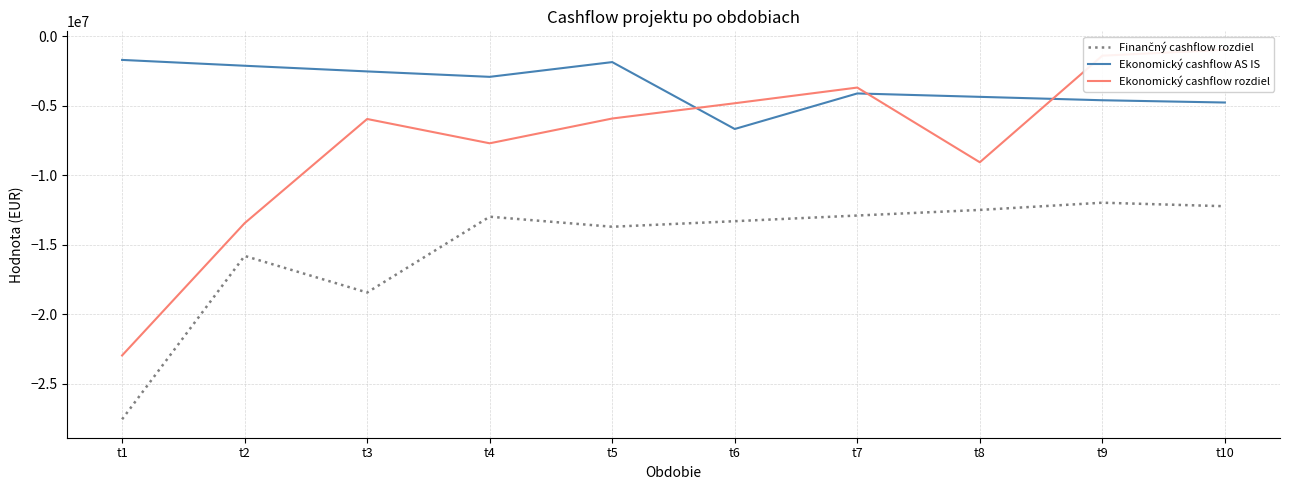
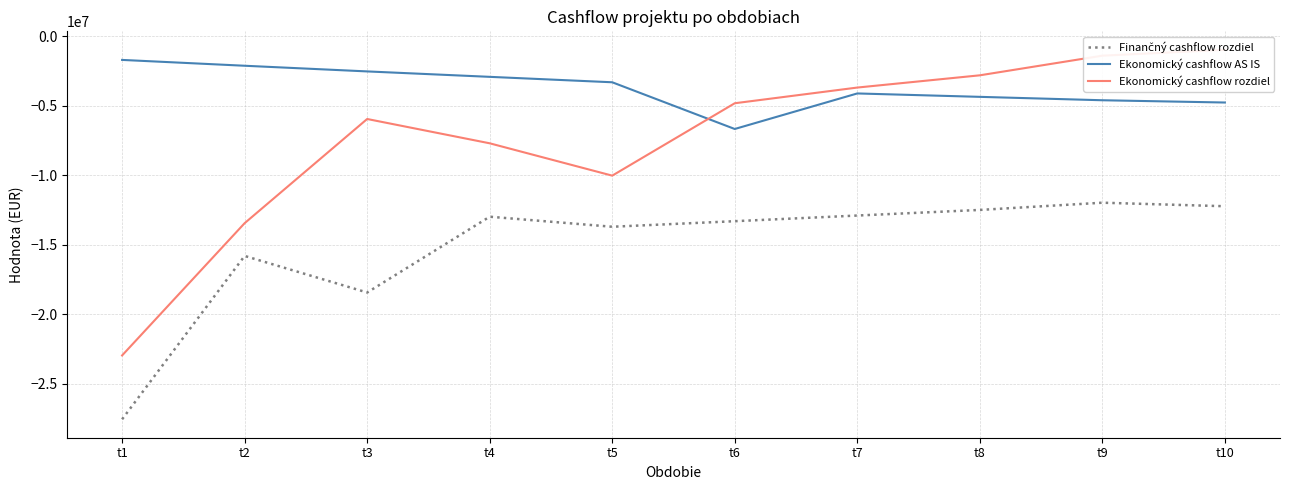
Ekonomický cashflow AS IS, t5: -1800000 -> -3300000
Ekonomický cashflow rozdiel, t5: -5900000 -> -10000000
Ekonomický cashflow rozdiel, t8: -9100000 -> -2800000
